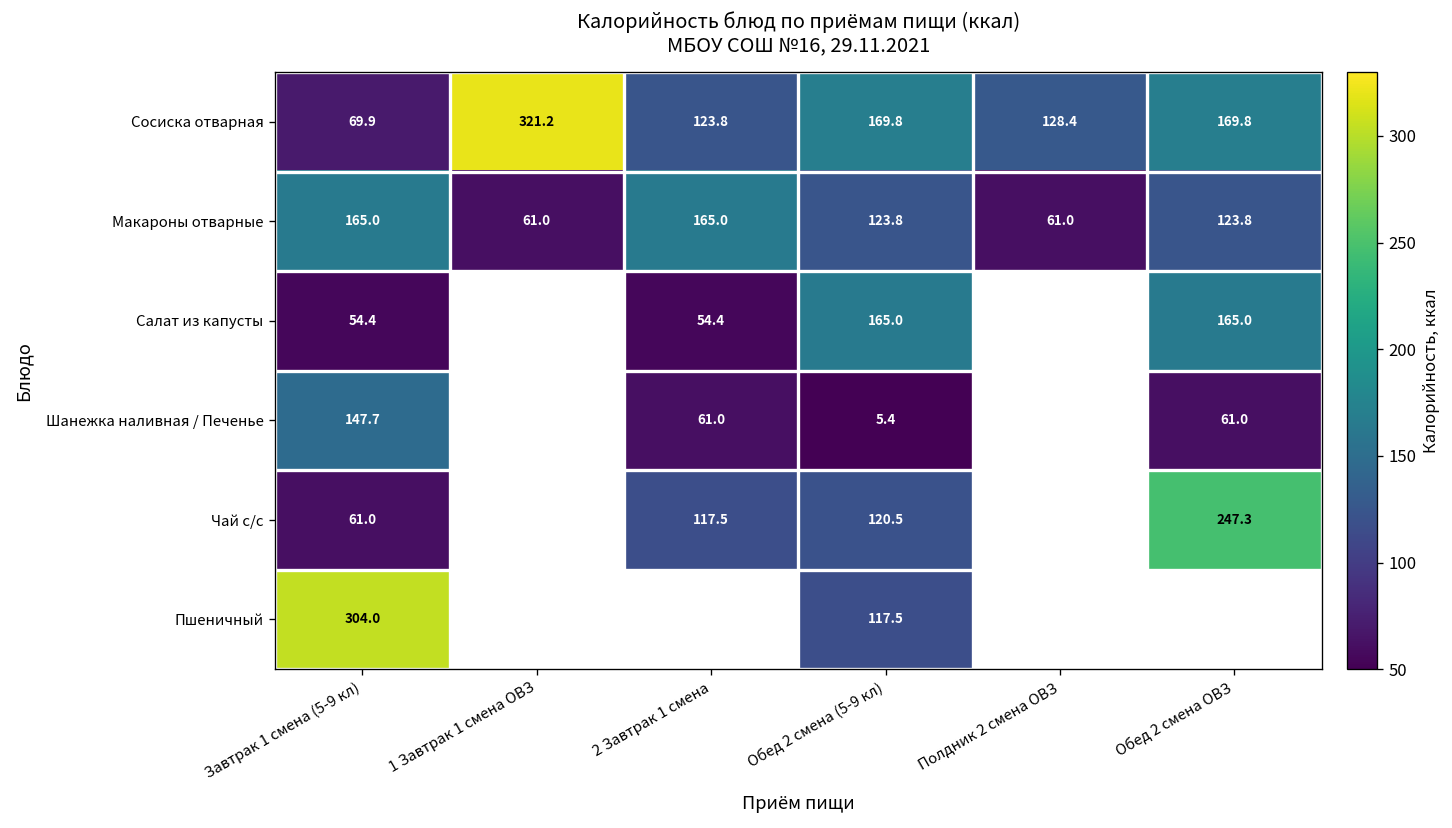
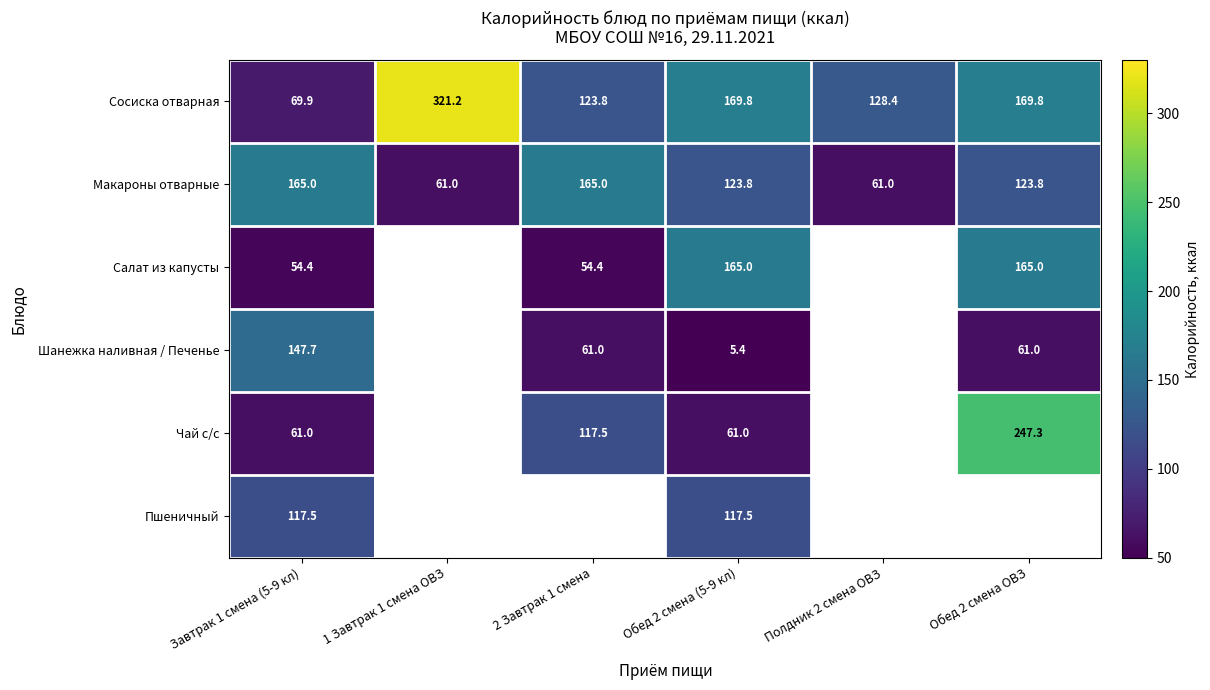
Чай с/с, Обед 2 смена (5-9 кл): 120.5 -> 61.0
Пшеничный, Завтрак 1 смена (5-9 кл): 304.0 -> 117.5
